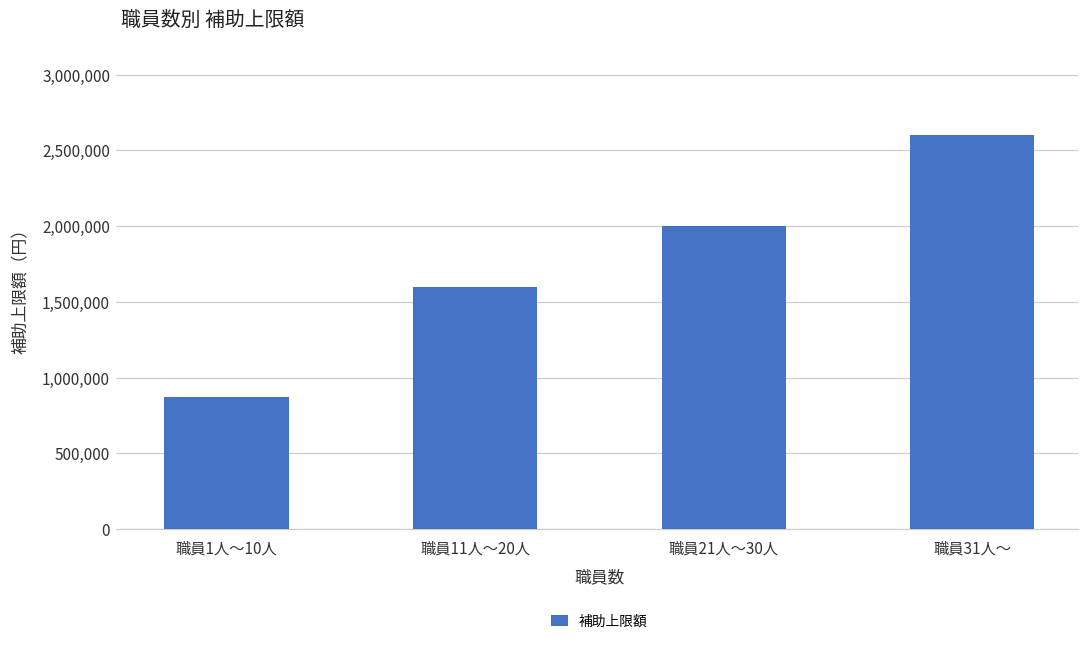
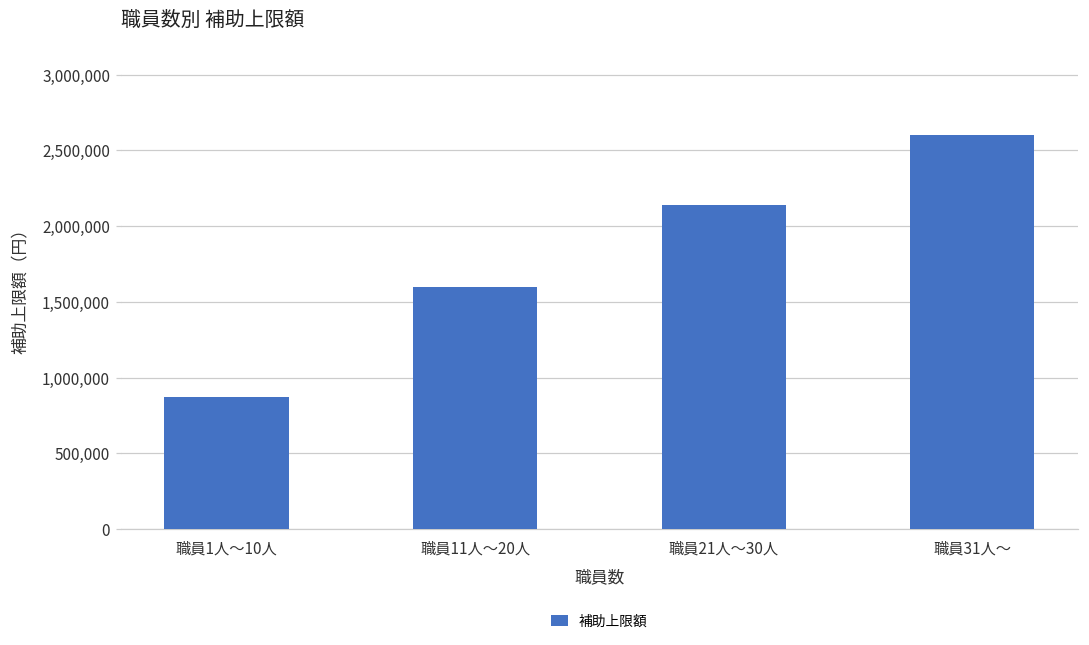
職員21人～30人: 2,000,000 -> 2,140,000
